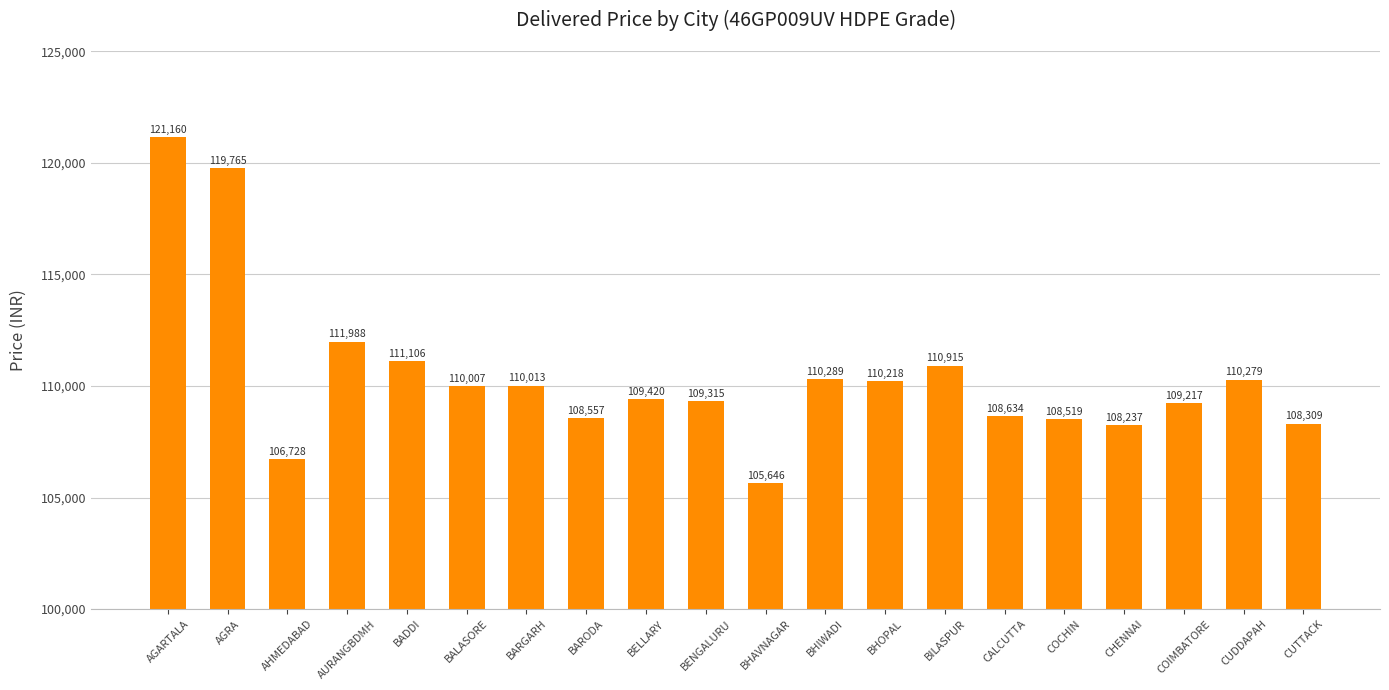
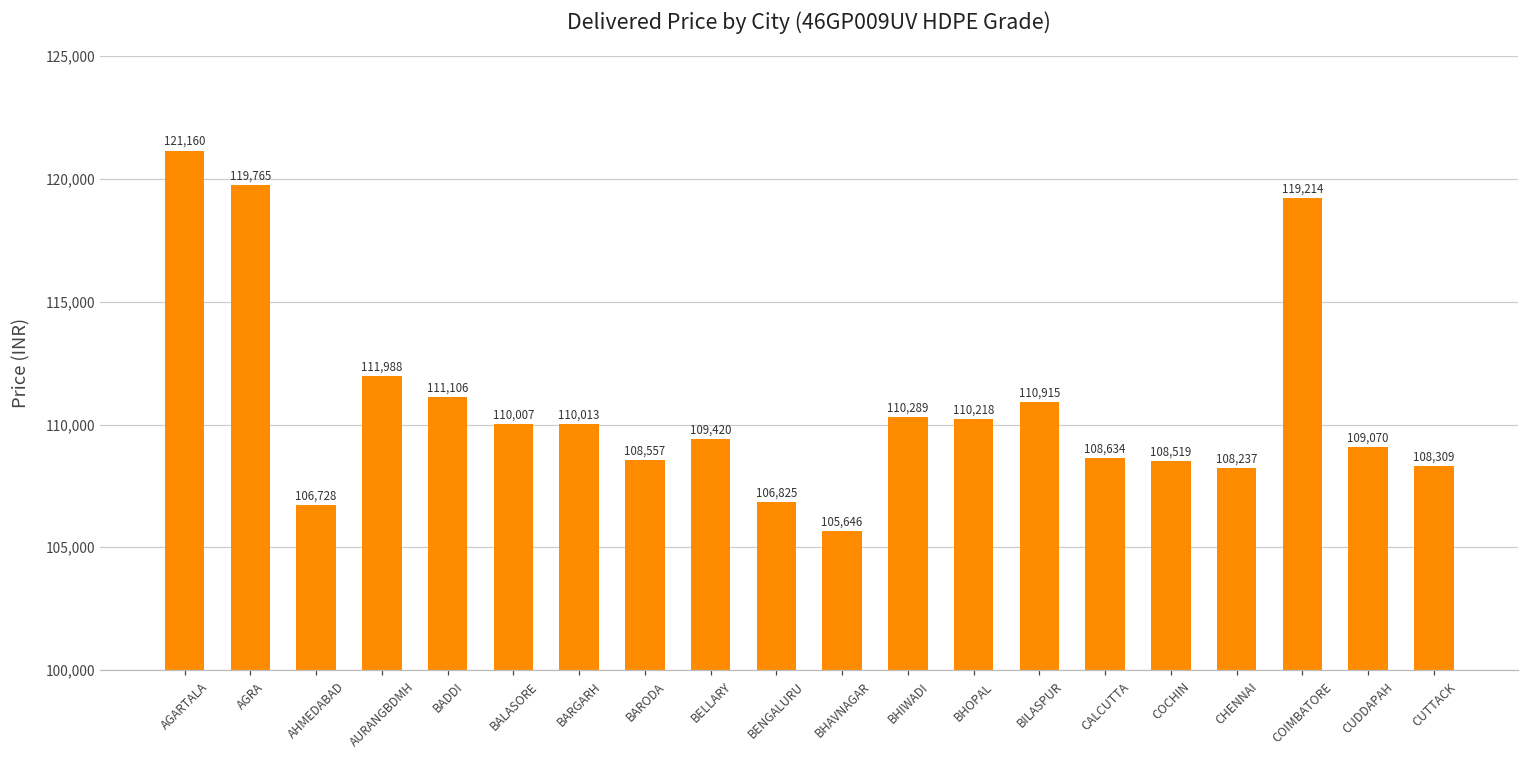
BENGALURU: 109,315 -> 106,825
COIMBATORE: 109,217 -> 119,214
CUDDAPAH: 110,279 -> 109,070
